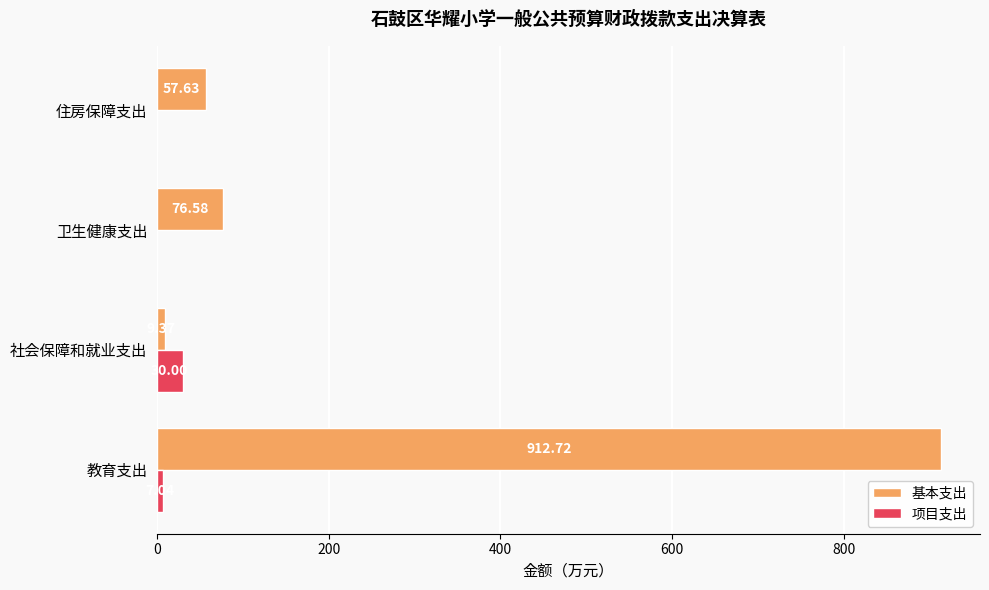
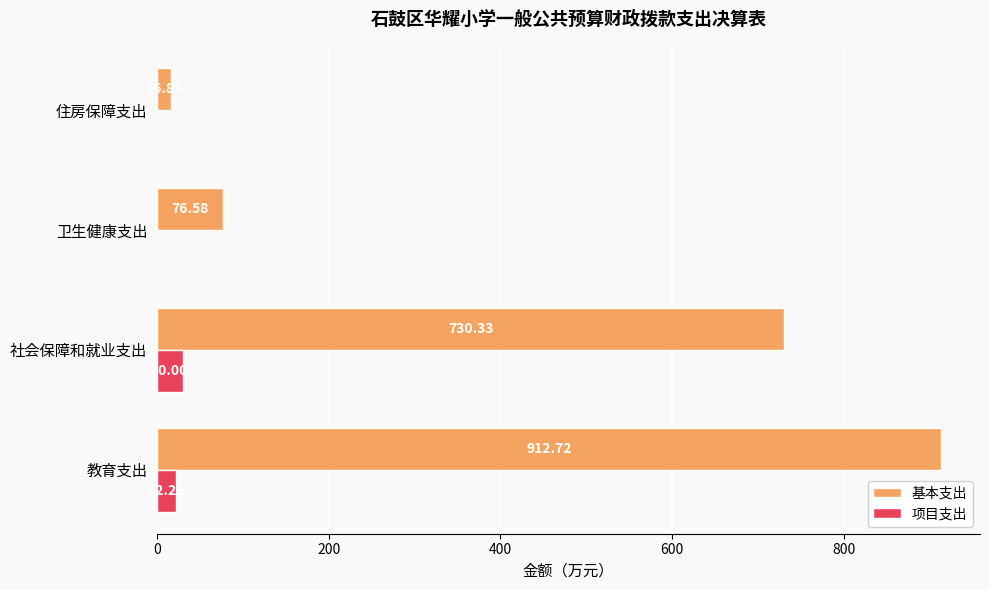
基本支出, 住房保障支出: 60 -> 20
基本支出, 社会保障和就业支出: 10 -> 730
项目支出, 教育支出: 10 -> 20
